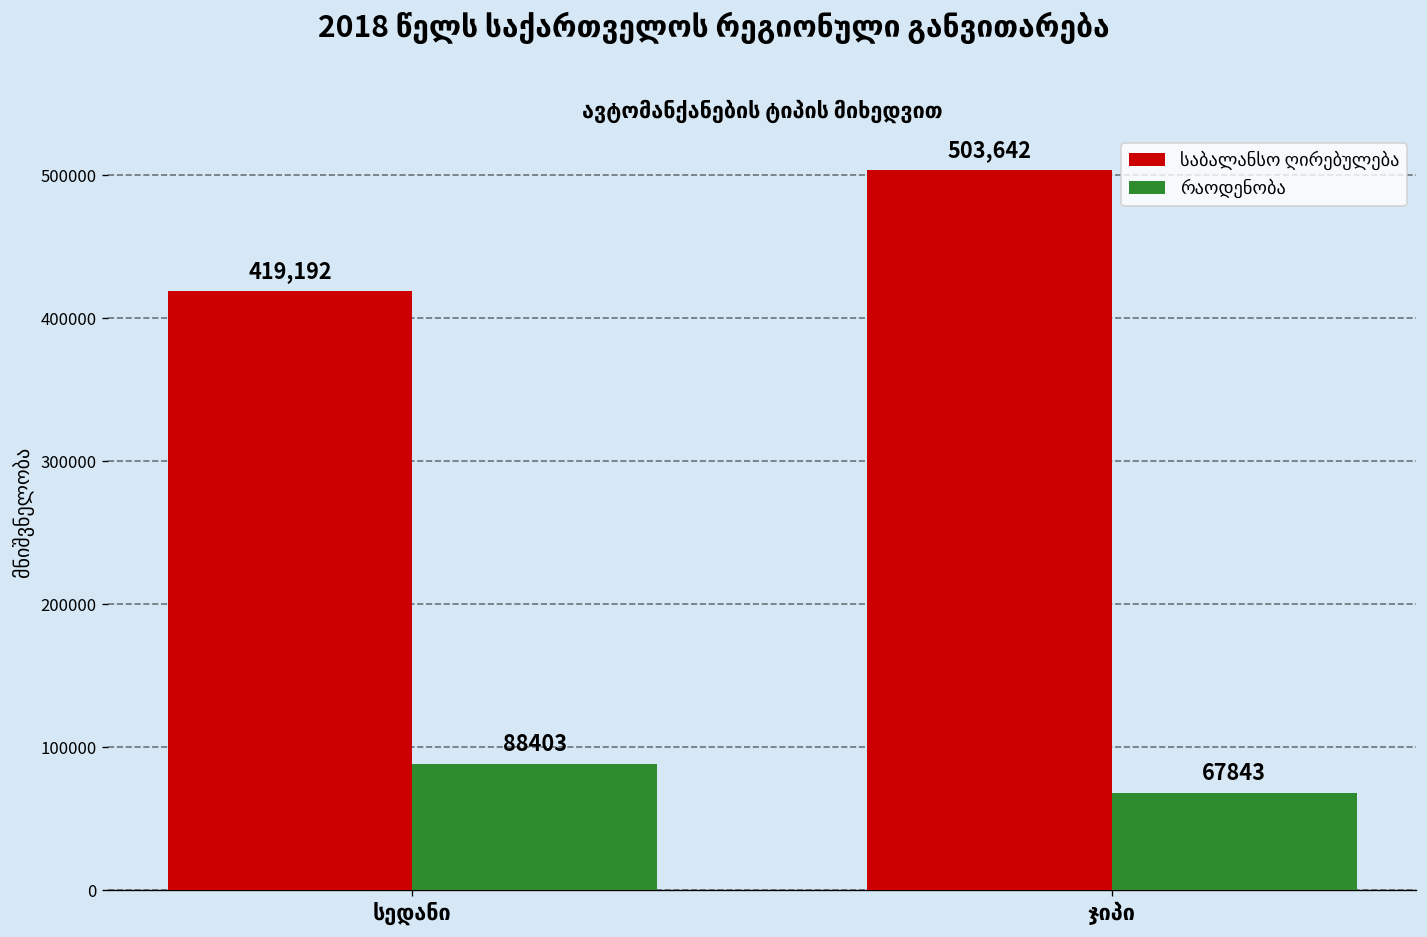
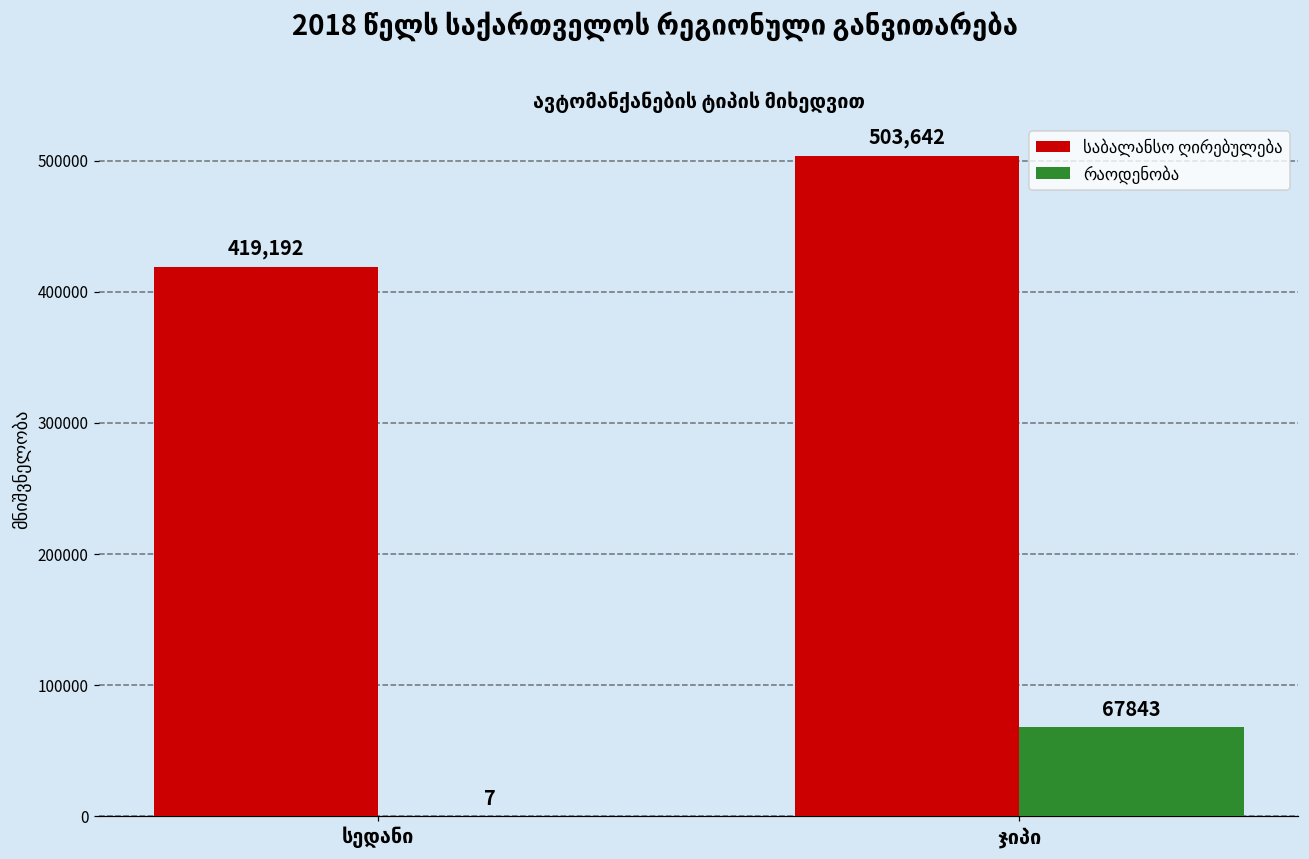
რაოდენობა, სედანი: 88403 -> 7
